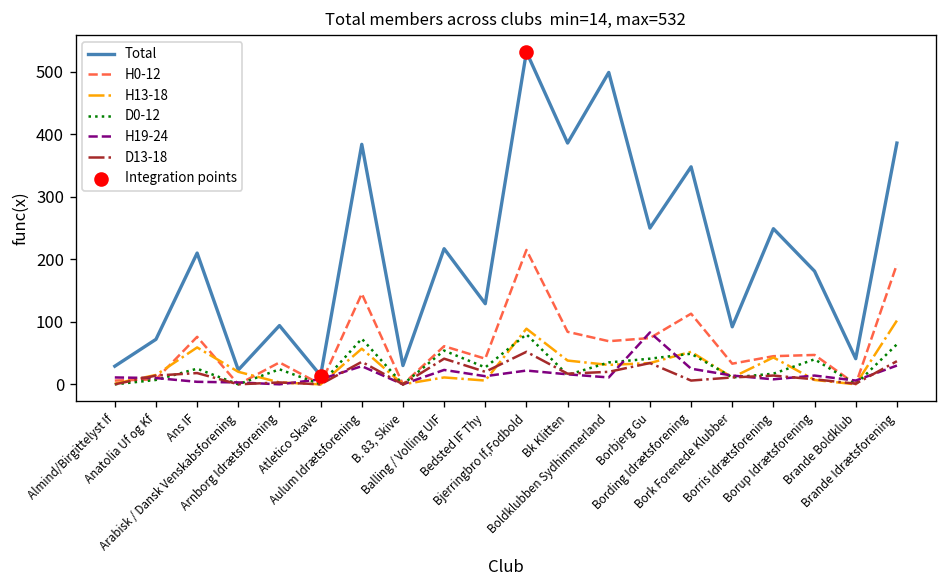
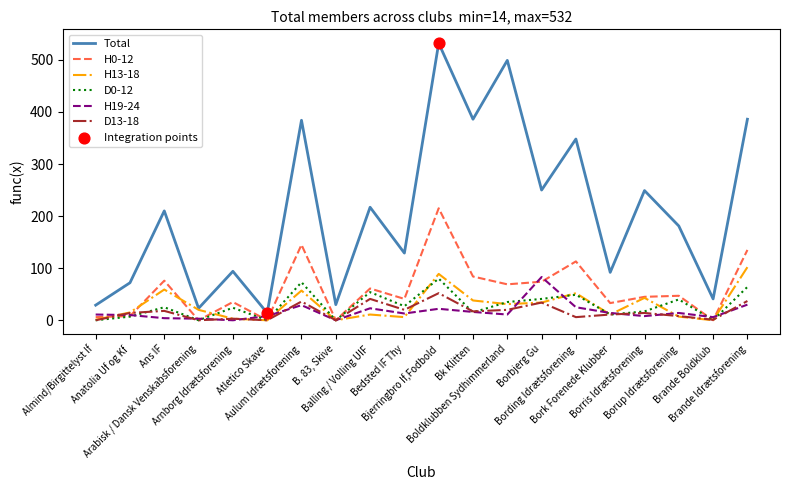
H0-12, Brande Idrætsforening: 190 -> 140
